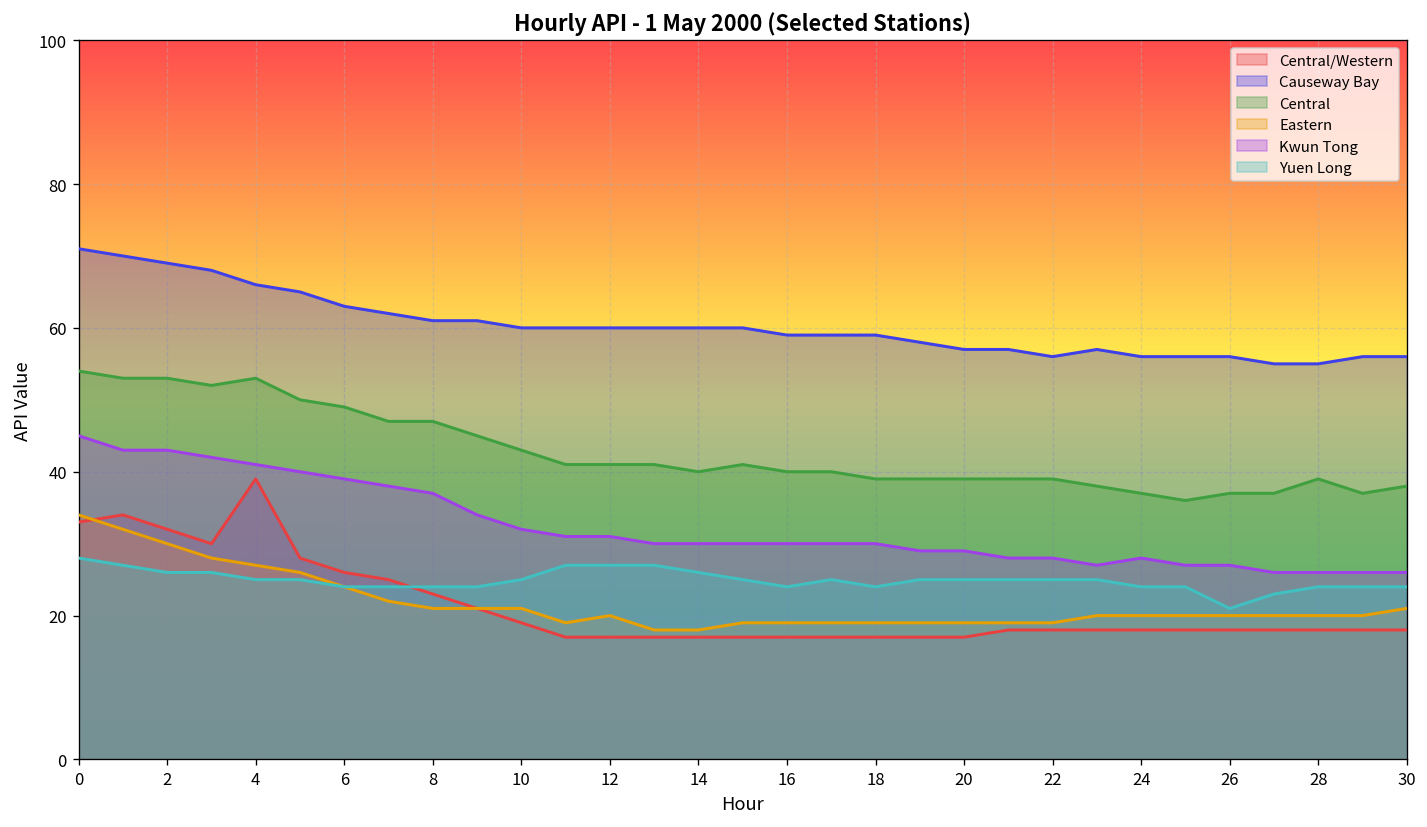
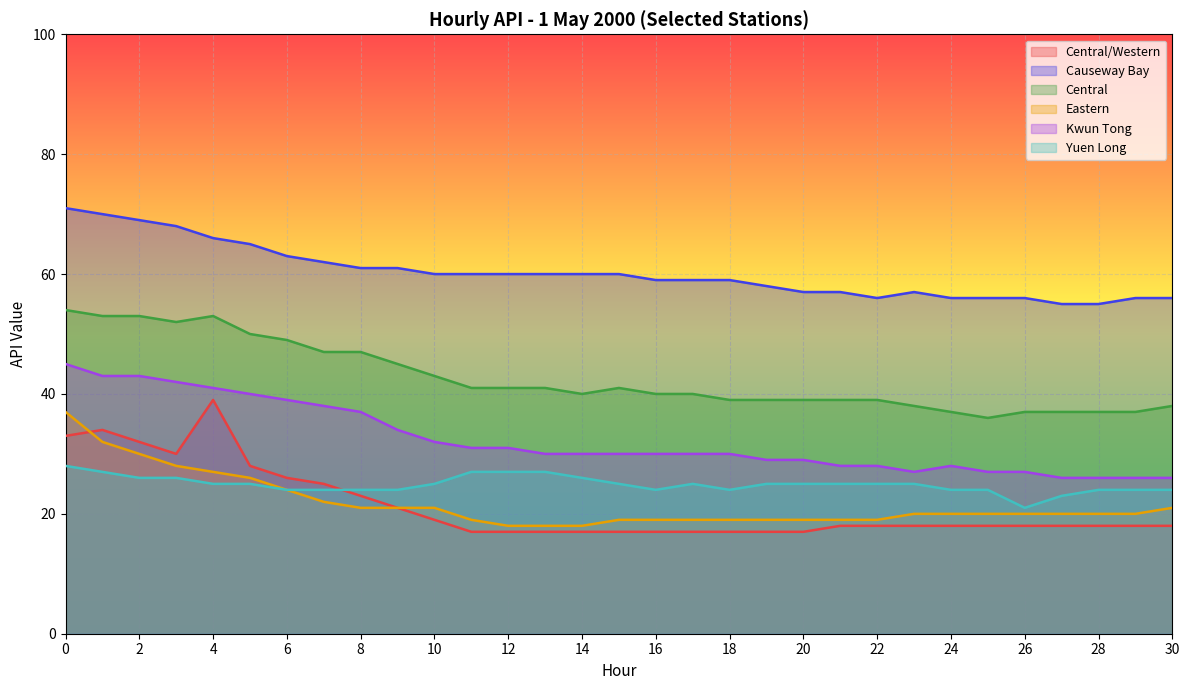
Eastern, 0: 34 -> 37
Eastern, 12: 20 -> 18
Central, 28: 39 -> 37
